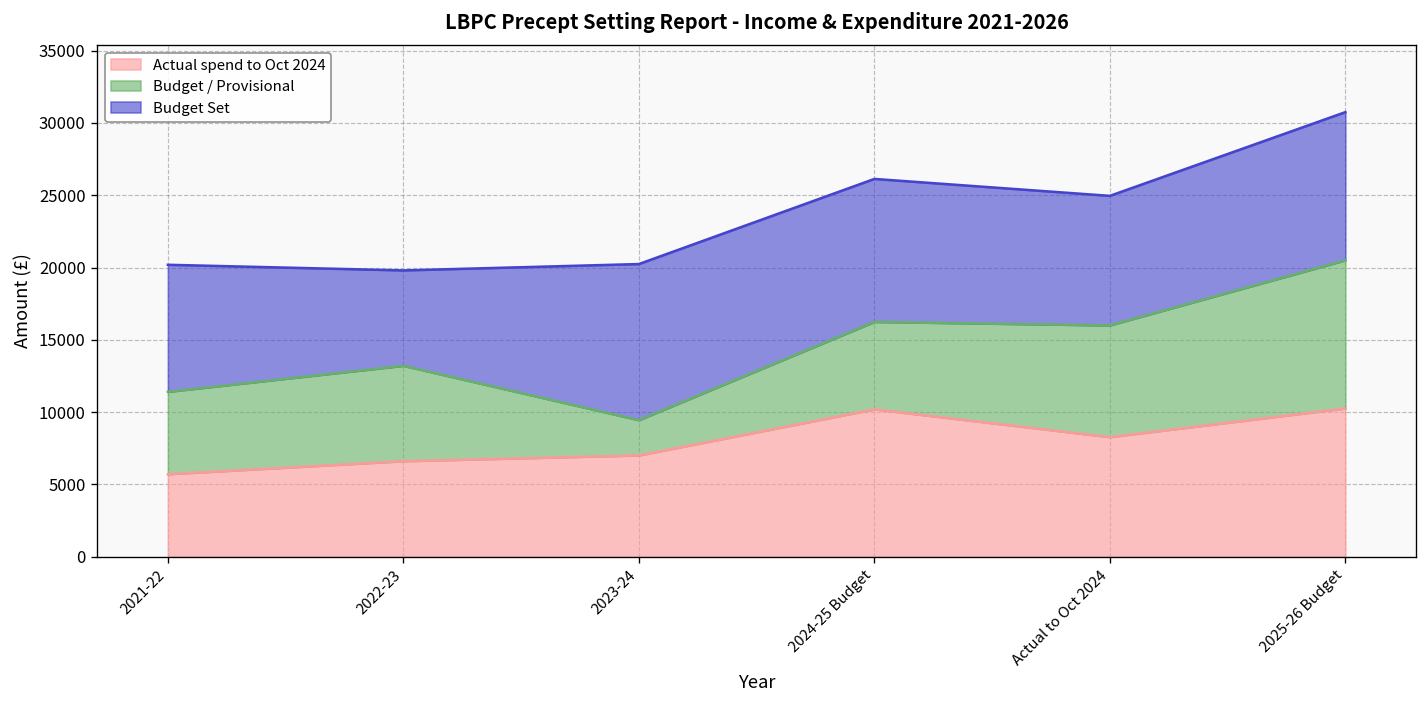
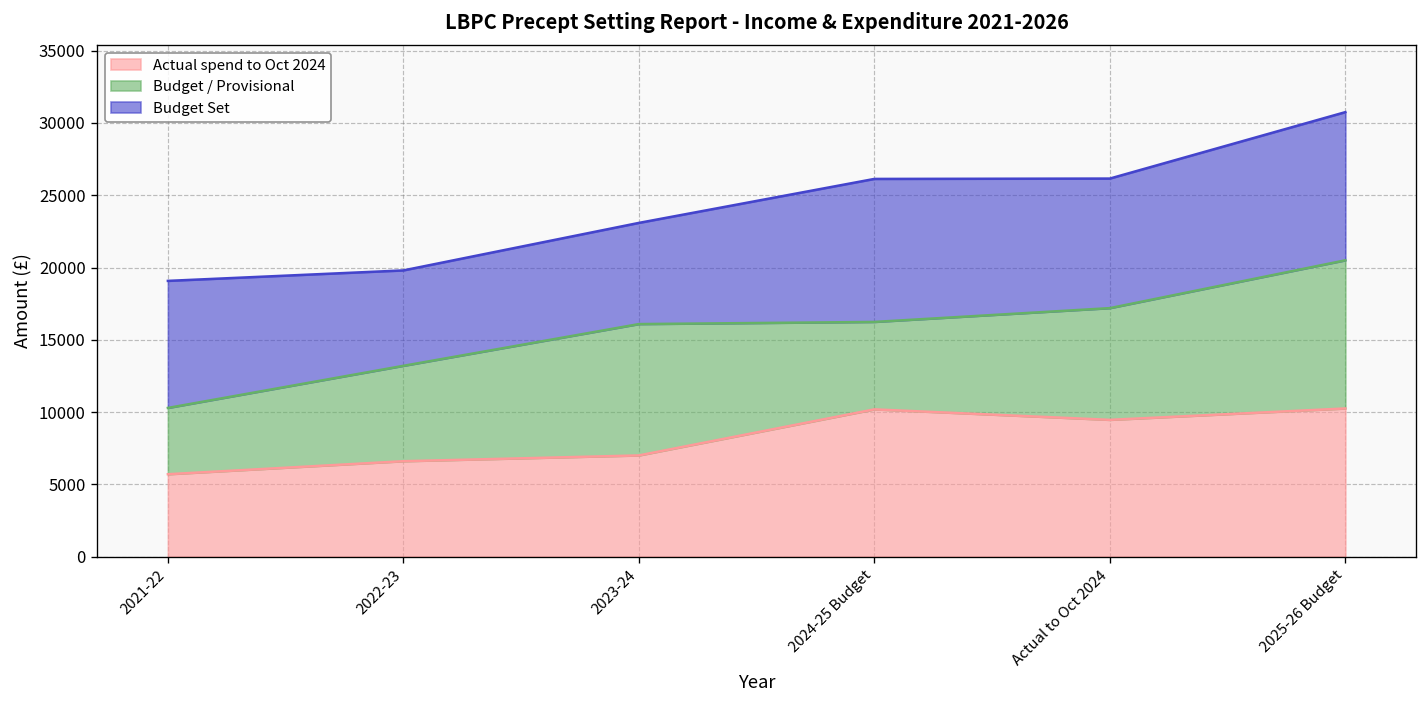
Budget / Provisional, 2021-22: 5700 -> 4600
Budget / Provisional, 2023-24: 2400 -> 9100
Budget Set, 2023-24: 10800 -> 7000
Actual spend to Oct 2024, Actual to Oct 2024: 8300 -> 9500
